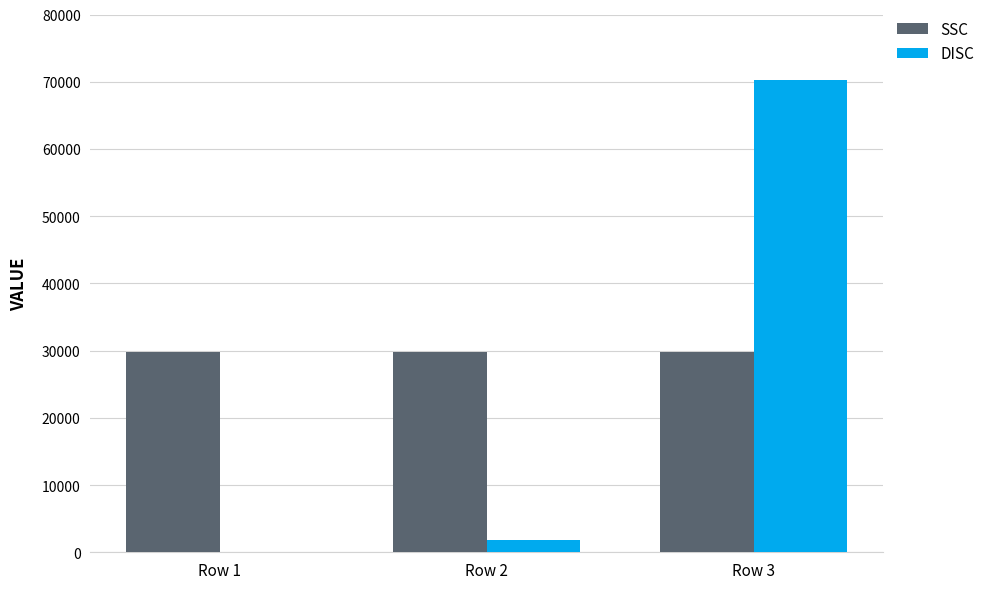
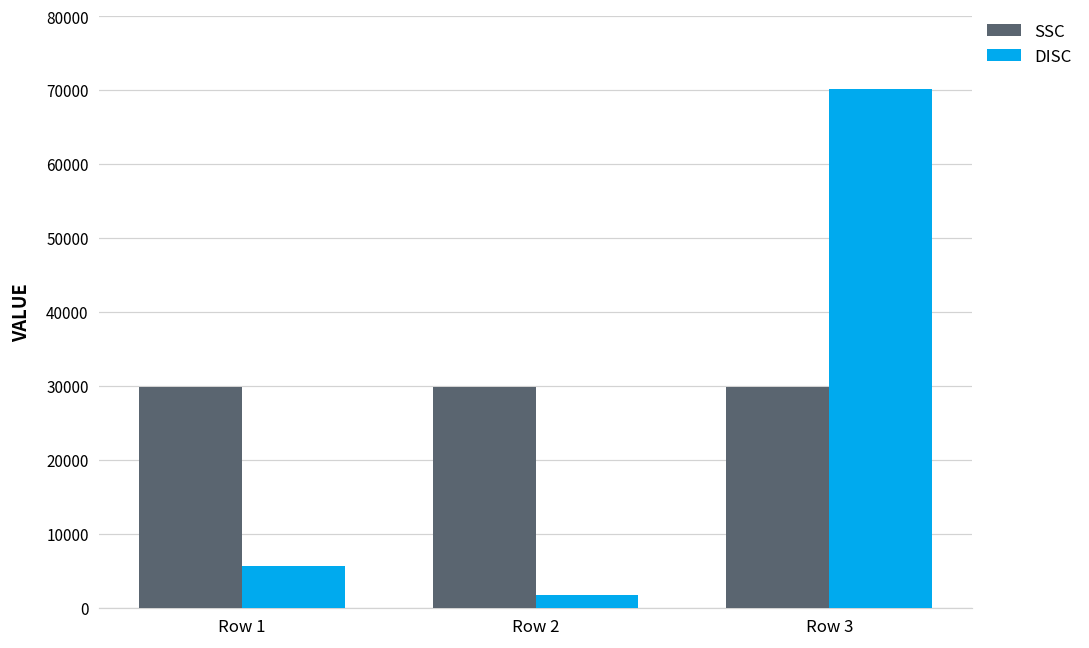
DISC, Row 1: 0 -> 6000
